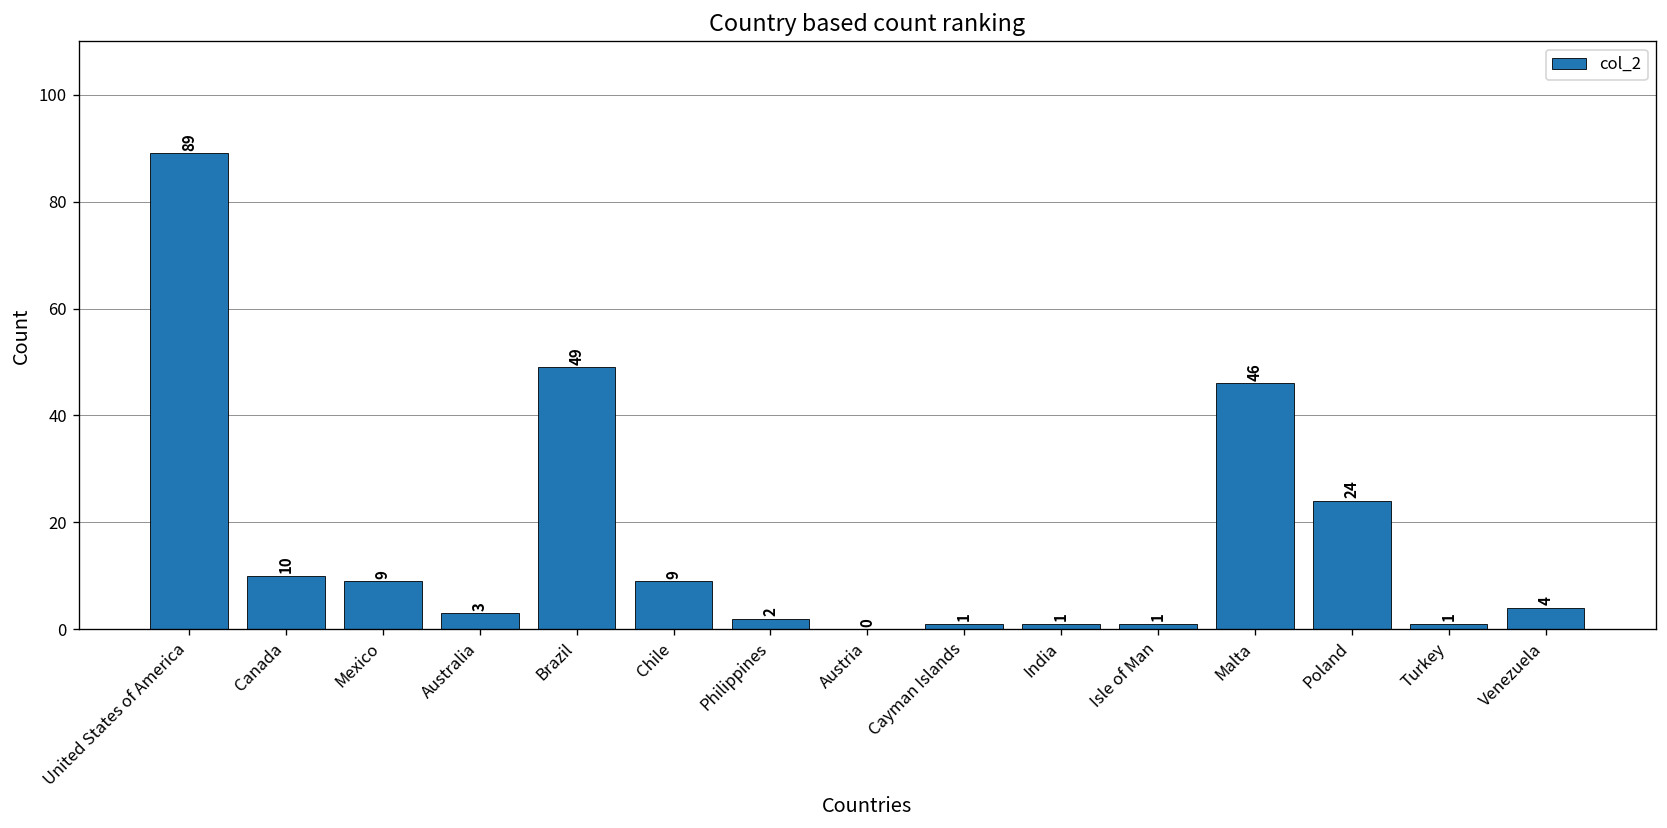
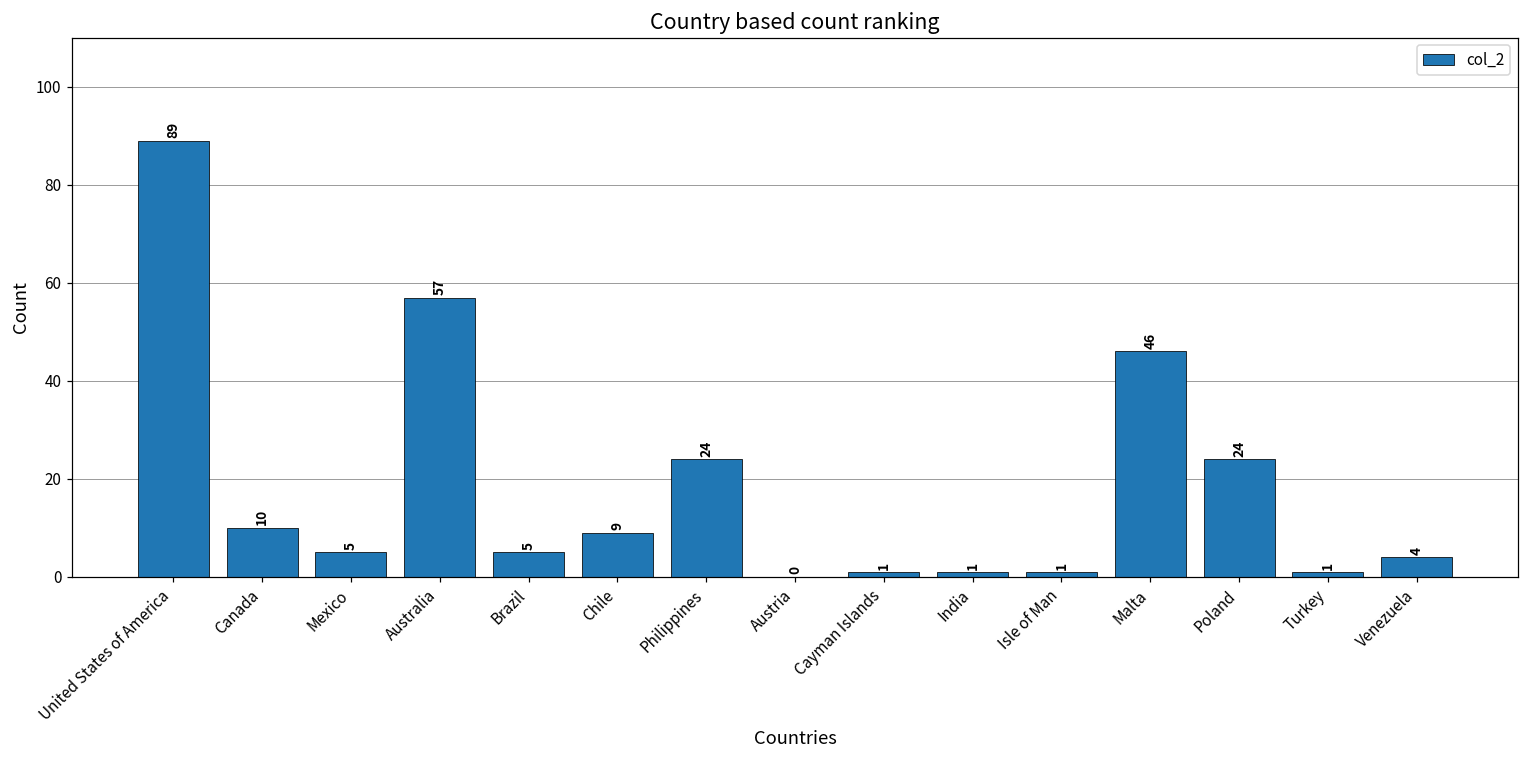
Mexico: 9 -> 5
Australia: 3 -> 57
Brazil: 49 -> 5
Philippines: 2 -> 24
